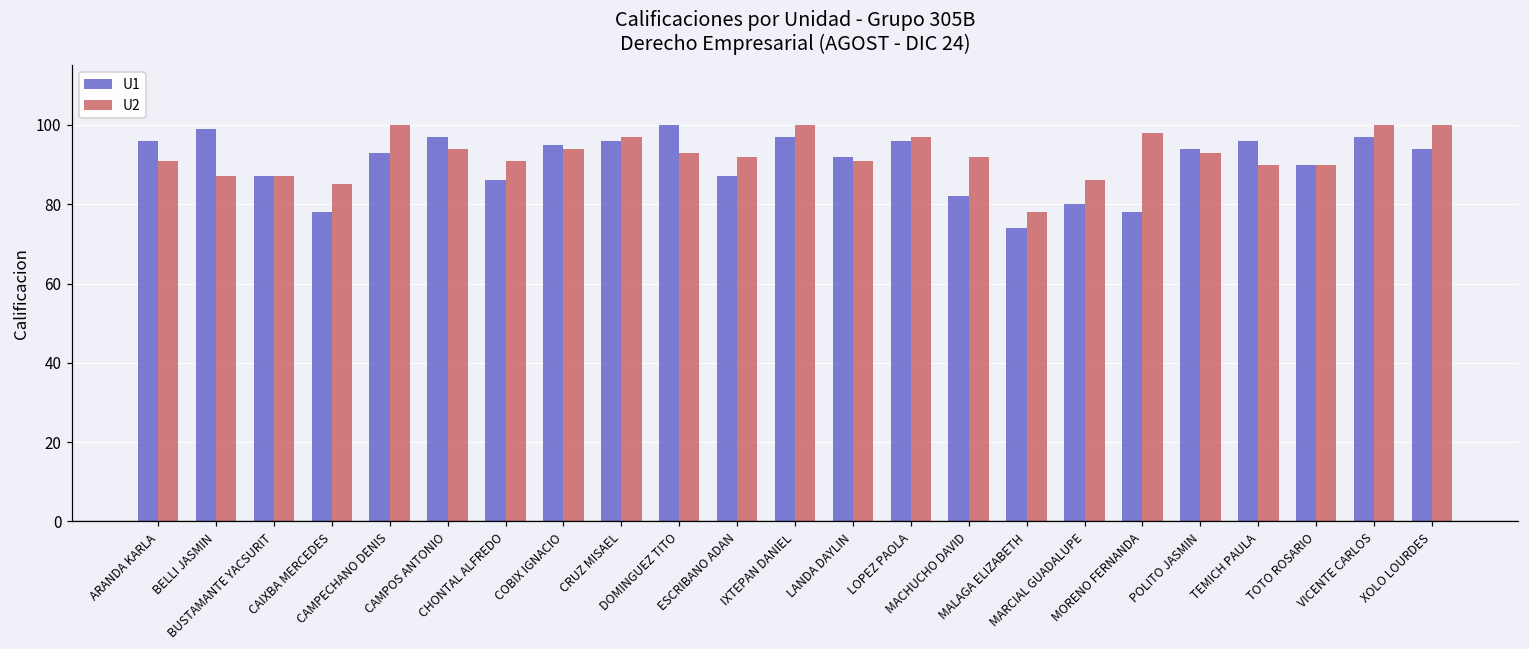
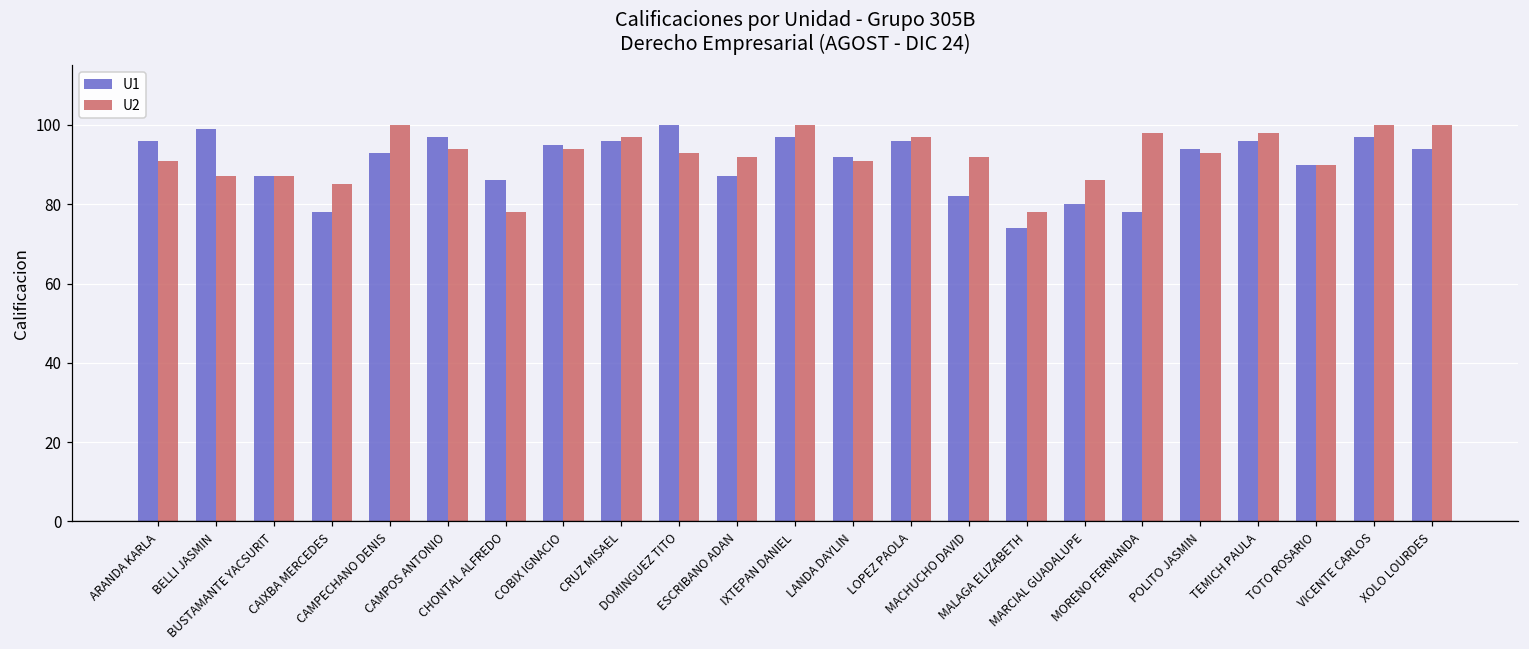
U2, CHONTAL ALFREDO: 91 -> 78
U2, TEMICH PAULA: 90 -> 98
